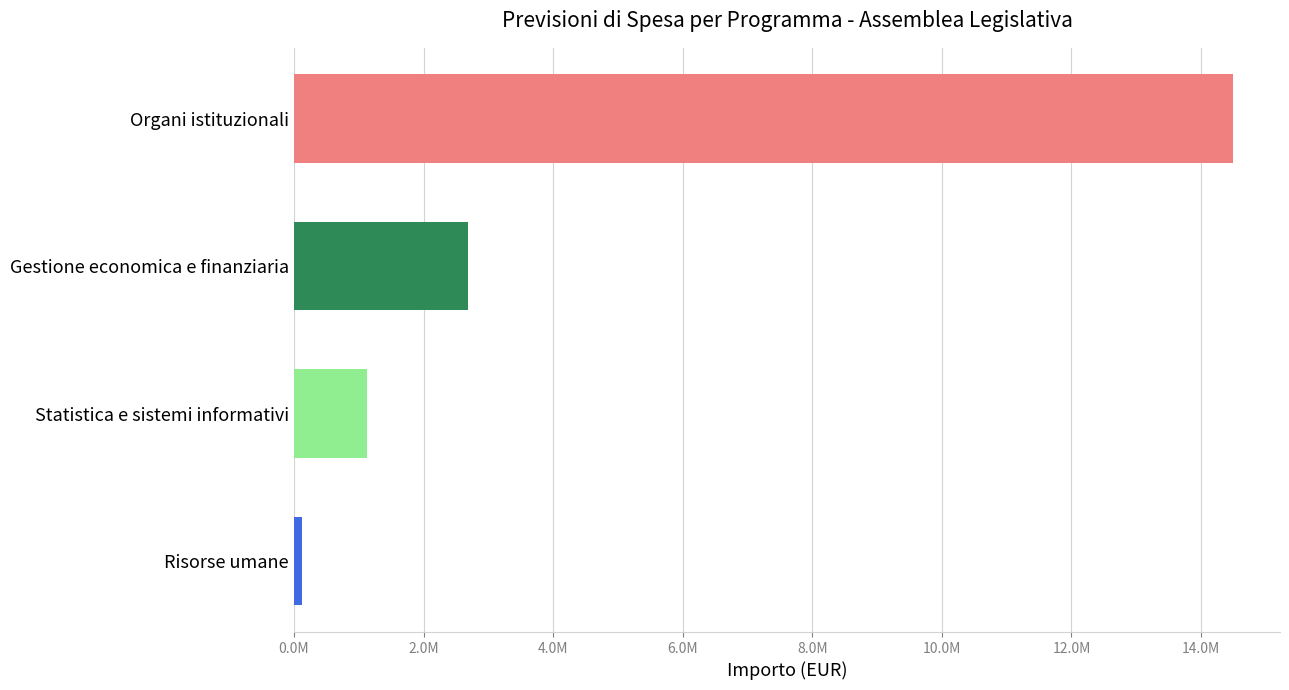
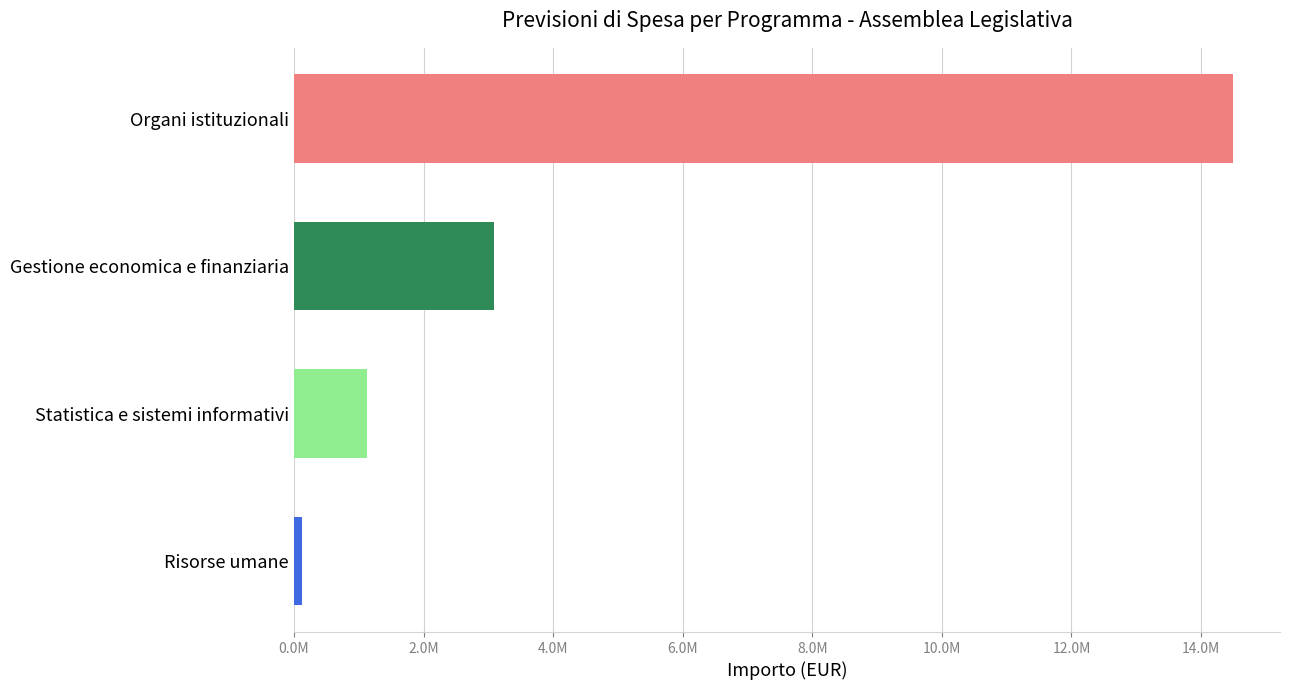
Gestione economica e finanziaria: 2700000 -> 3100000
